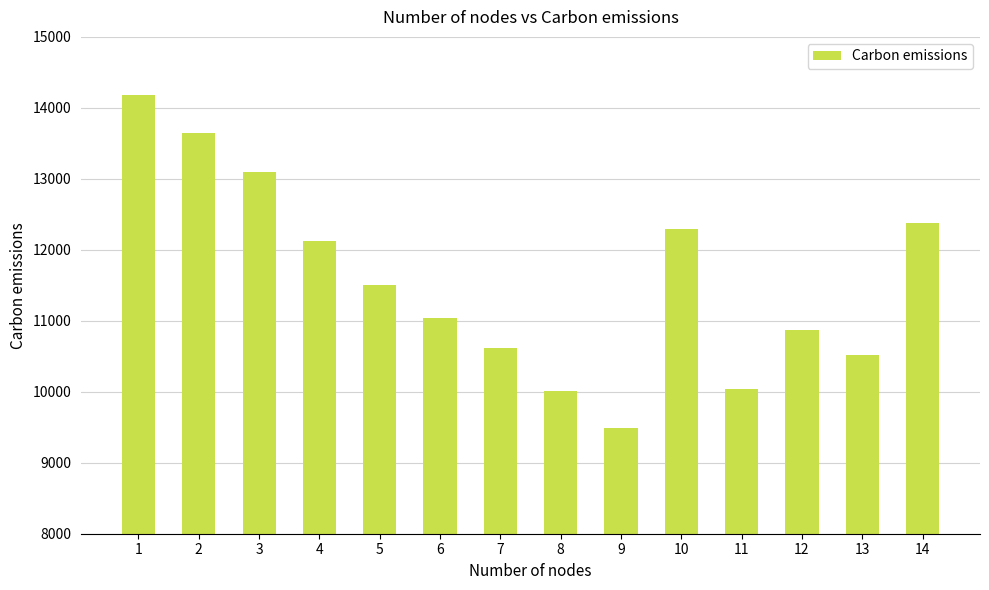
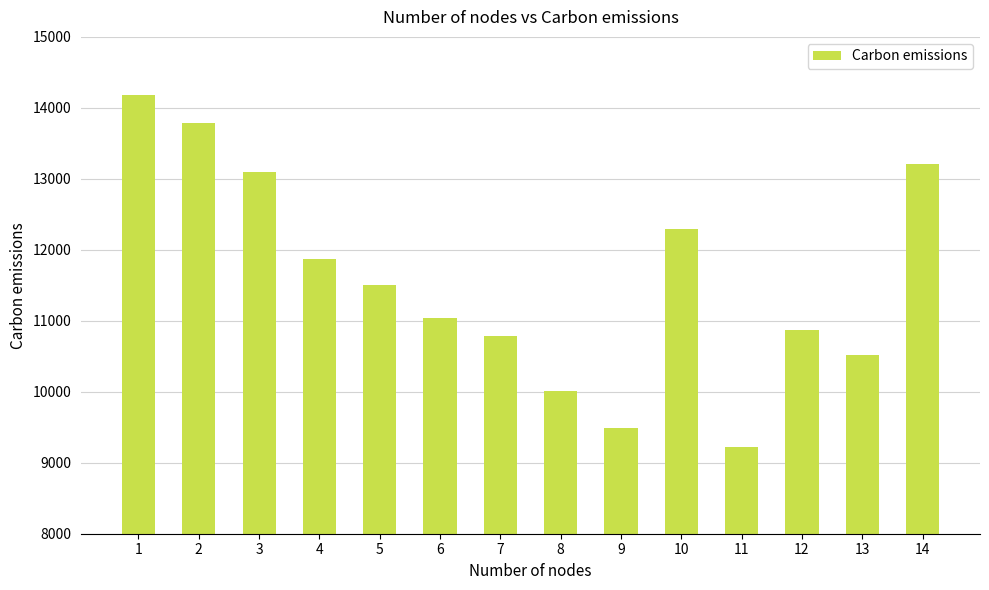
2: 13600 -> 13800
4: 12100 -> 11900
7: 10600 -> 10800
11: 10000 -> 9200
14: 12400 -> 13200
